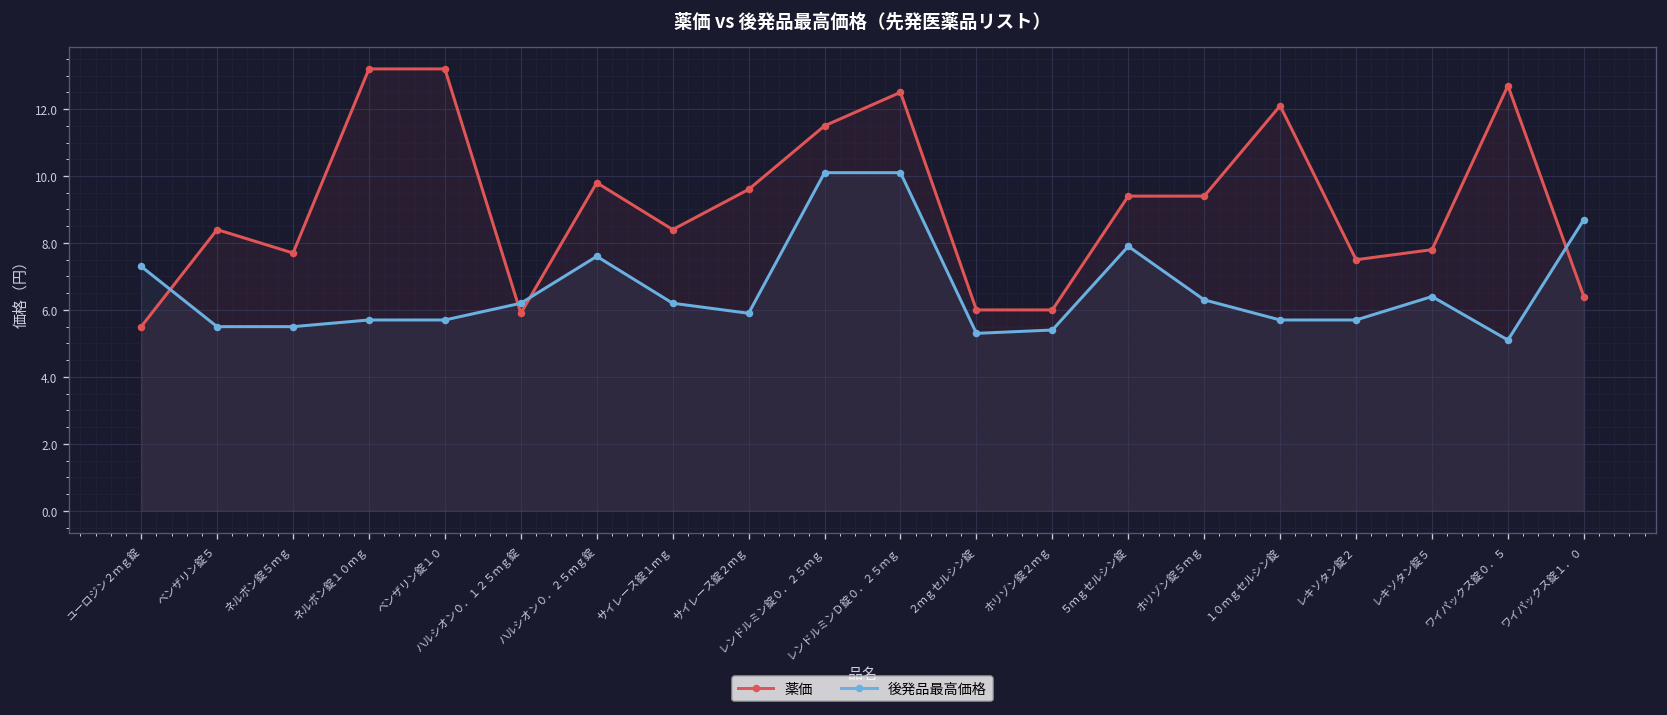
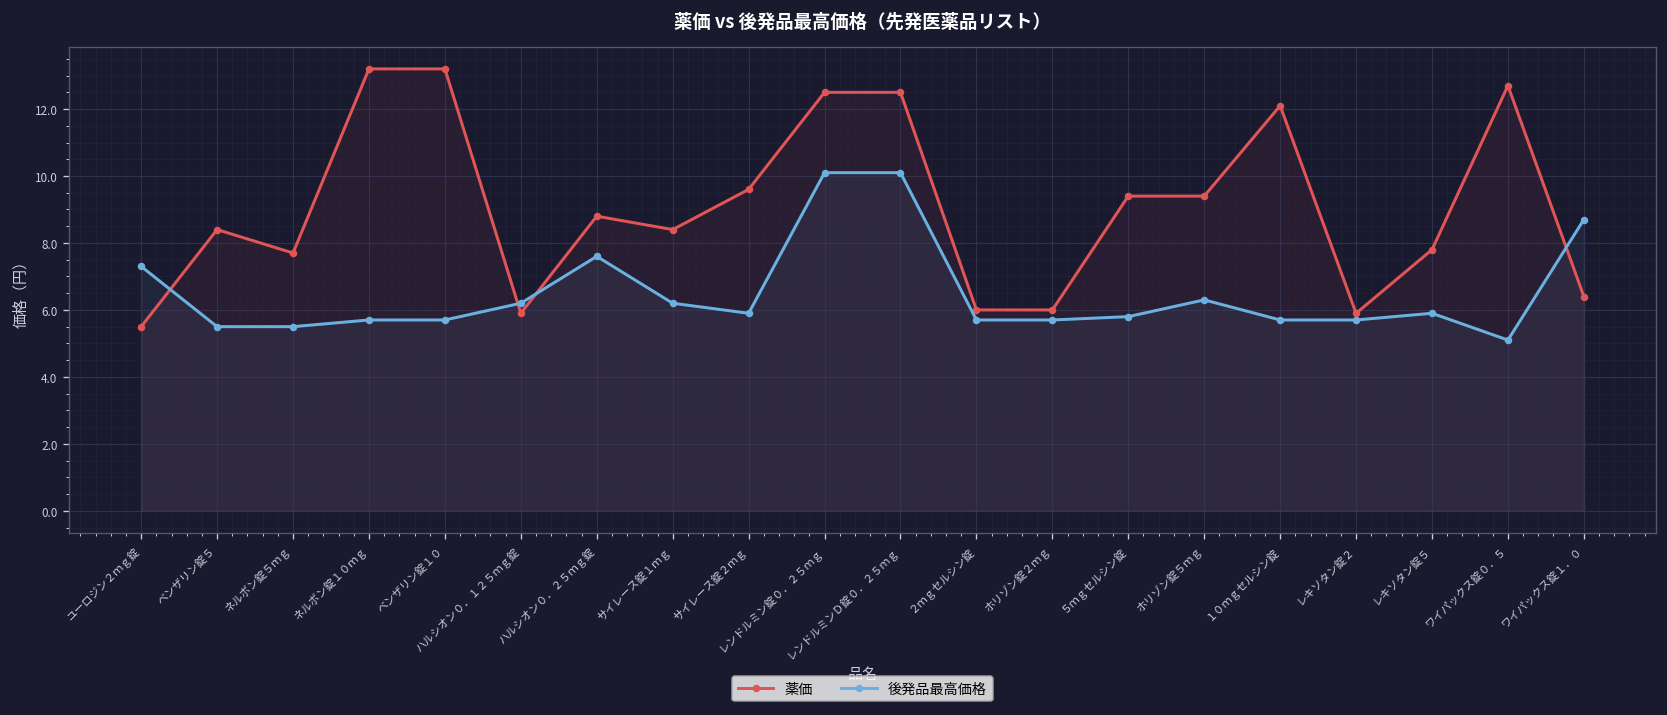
薬価, ハルシオン０．２５ｍｇ錠: 9.8 -> 8.8
薬価, レンドルミン錠０．２５ｍｇ: 11.5 -> 12.5
後発品最高価格, ２ｍｇセルシン錠: 5.3 -> 5.7
後発品最高価格, ホリゾン錠２ｍｇ: 5.4 -> 5.7
後発品最高価格, ５ｍｇセルシン錠: 7.9 -> 5.8
薬価, レキソタン錠２: 7.5 -> 5.9
後発品最高価格, レキソタン錠５: 6.4 -> 5.9
